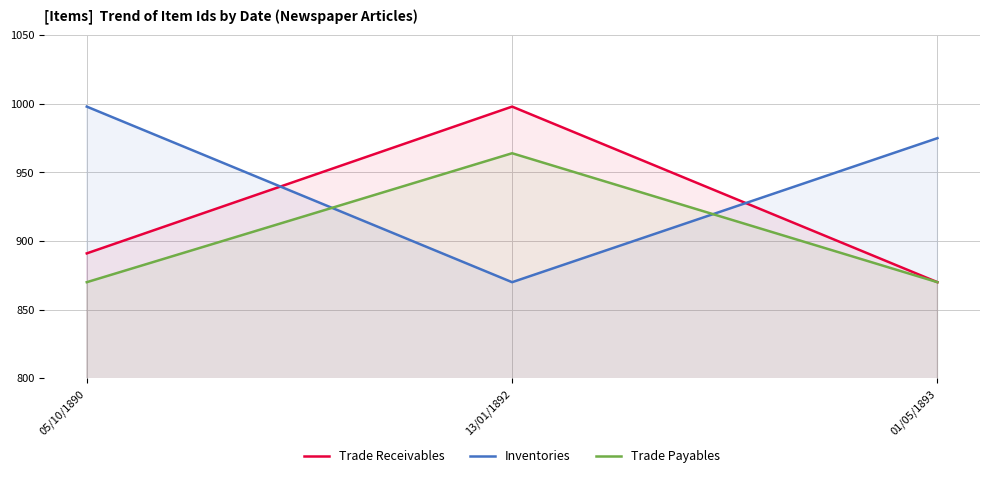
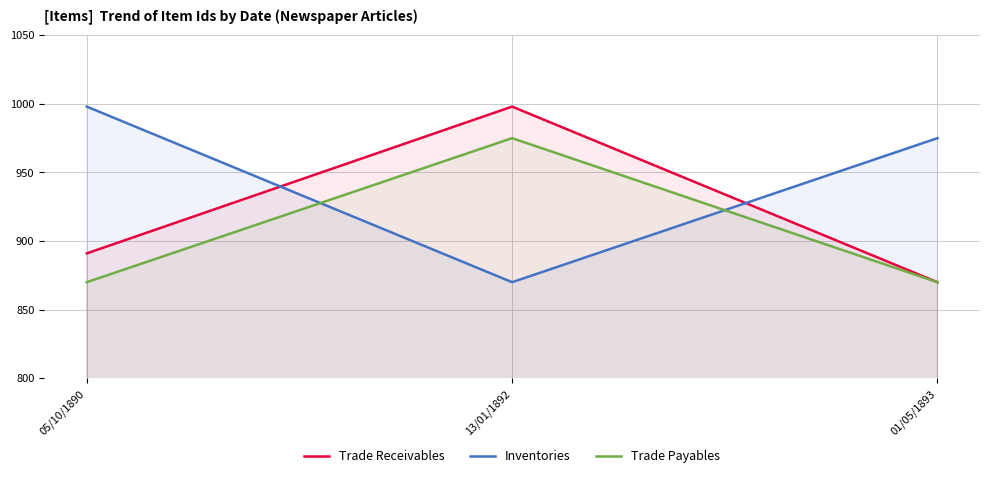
Trade Payables, 13/01/1892: 964 -> 975
